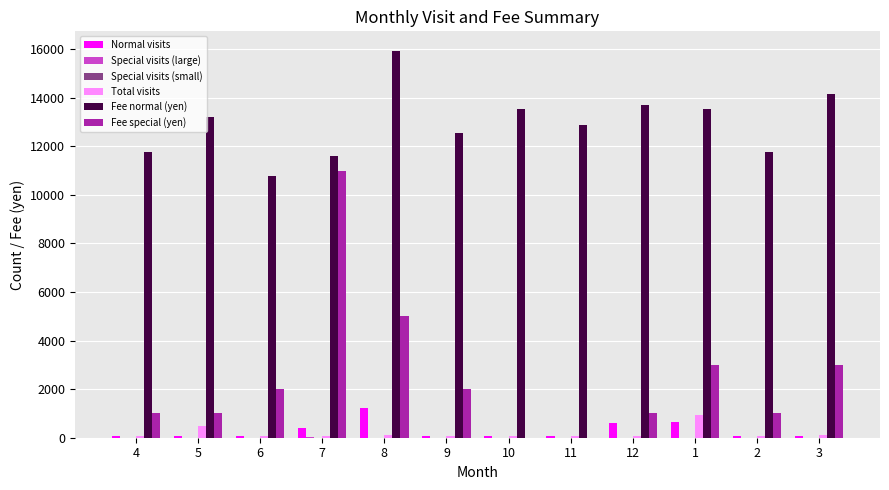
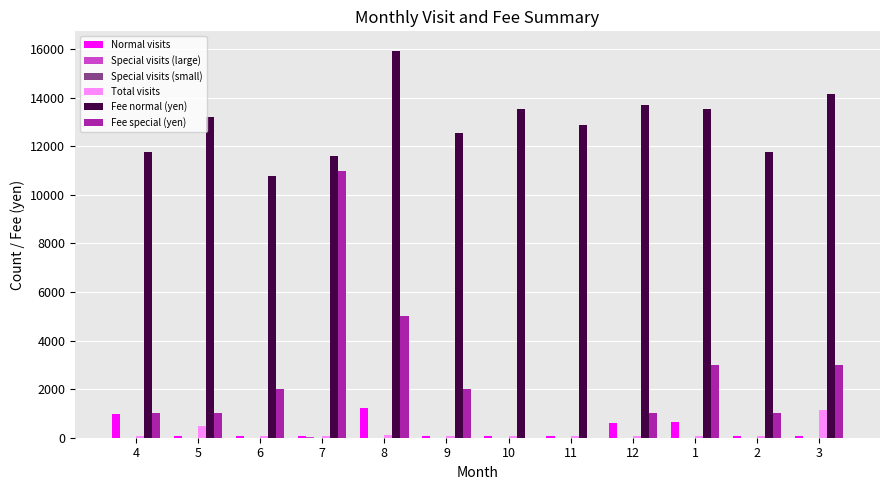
Normal visits, 4: 100 -> 1000
Normal visits, 7: 400 -> 100
Total visits, 1: 1000 -> 100
Total visits, 3: 100 -> 1100
